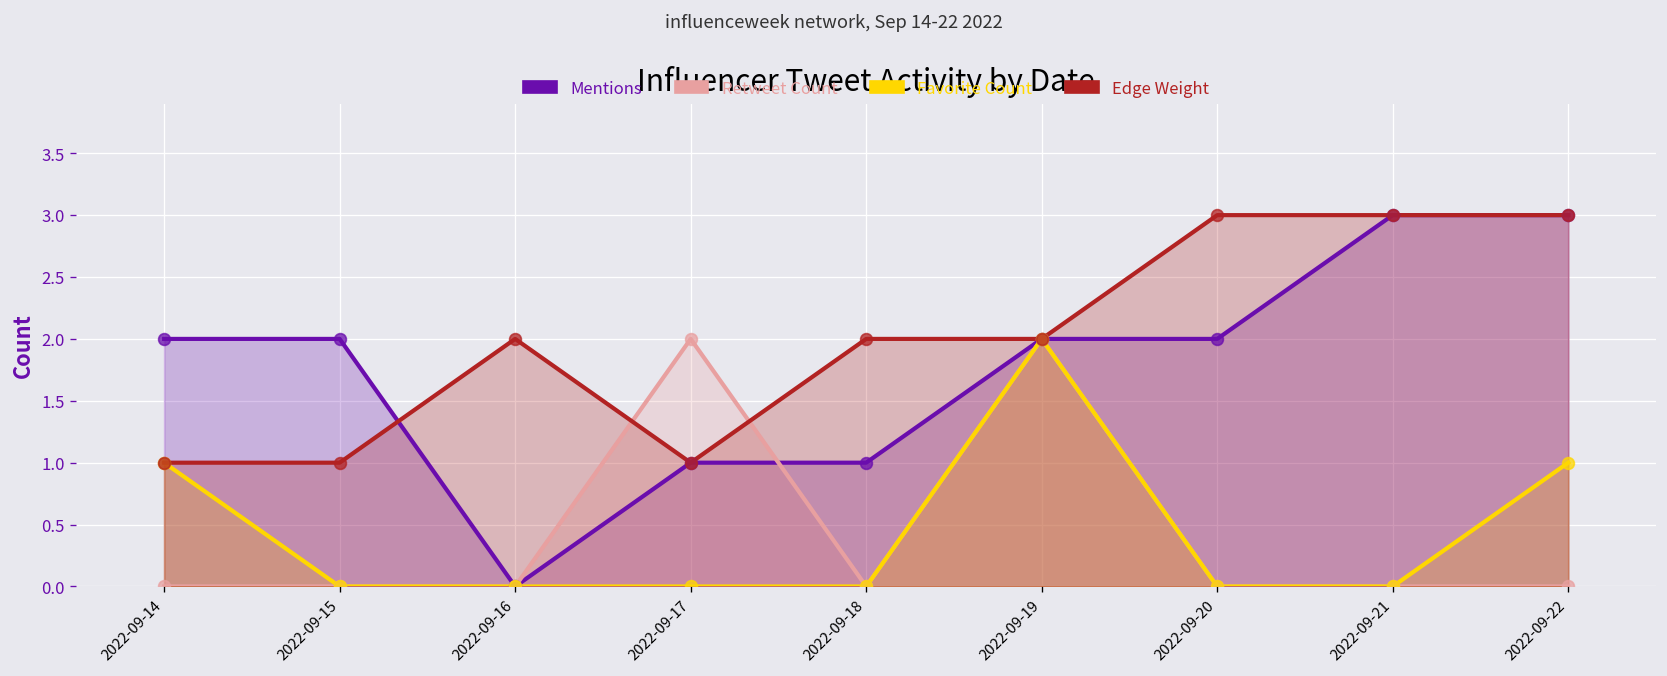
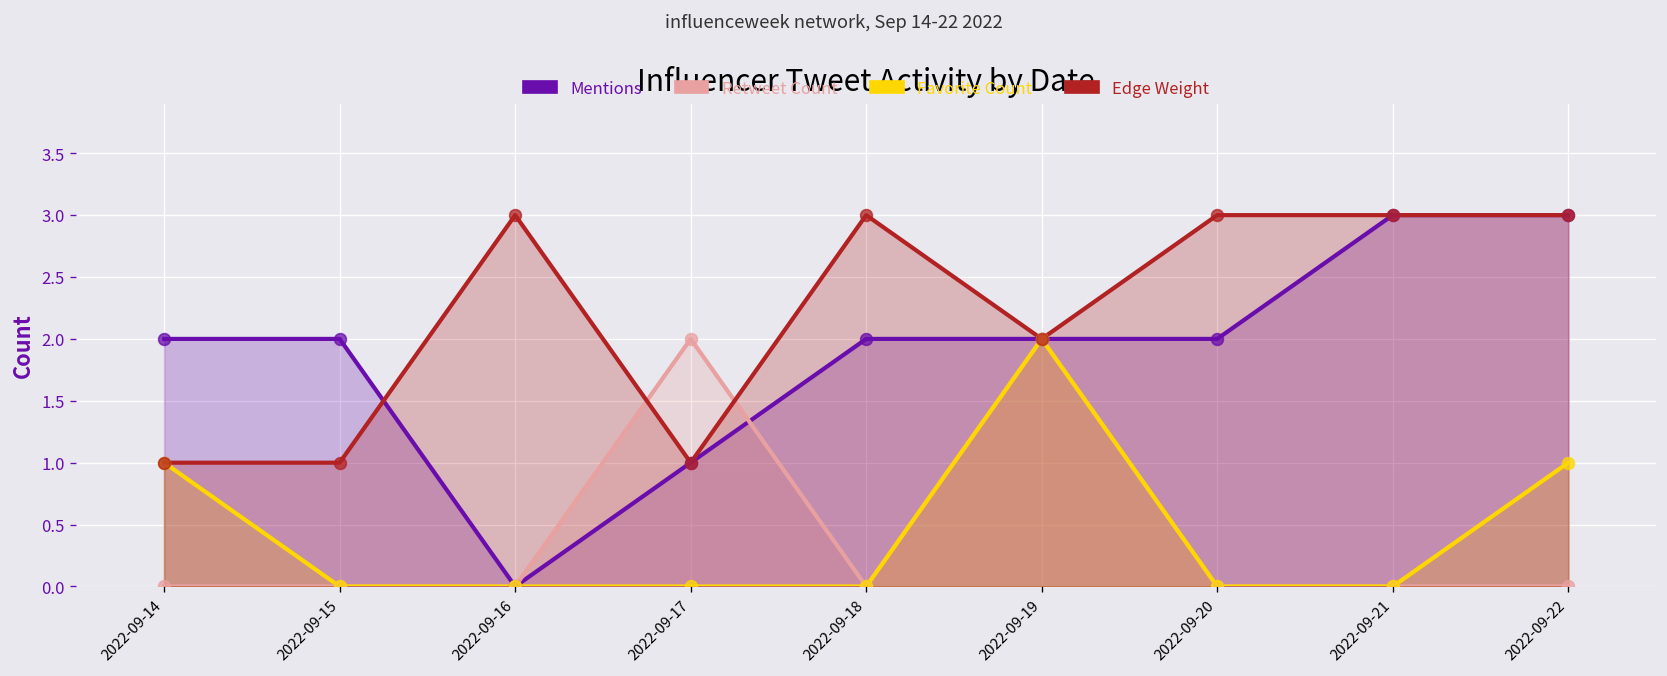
Edge Weight, 2022-09-16: 2 -> 3
Mentions, 2022-09-18: 1 -> 2
Edge Weight, 2022-09-18: 2 -> 3
